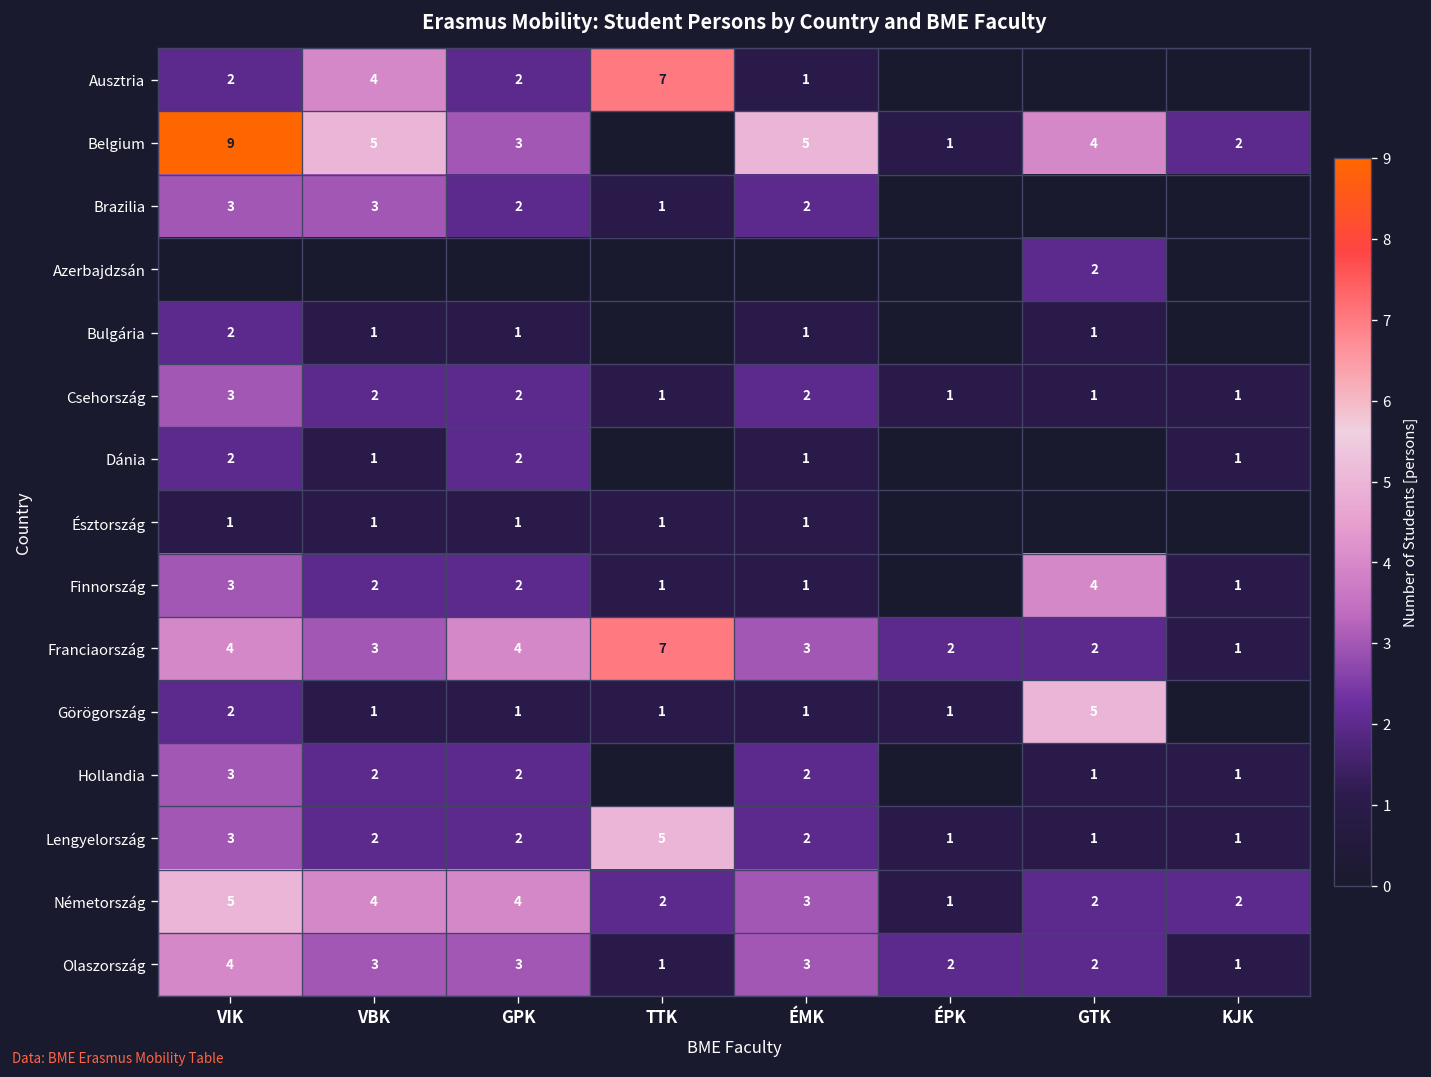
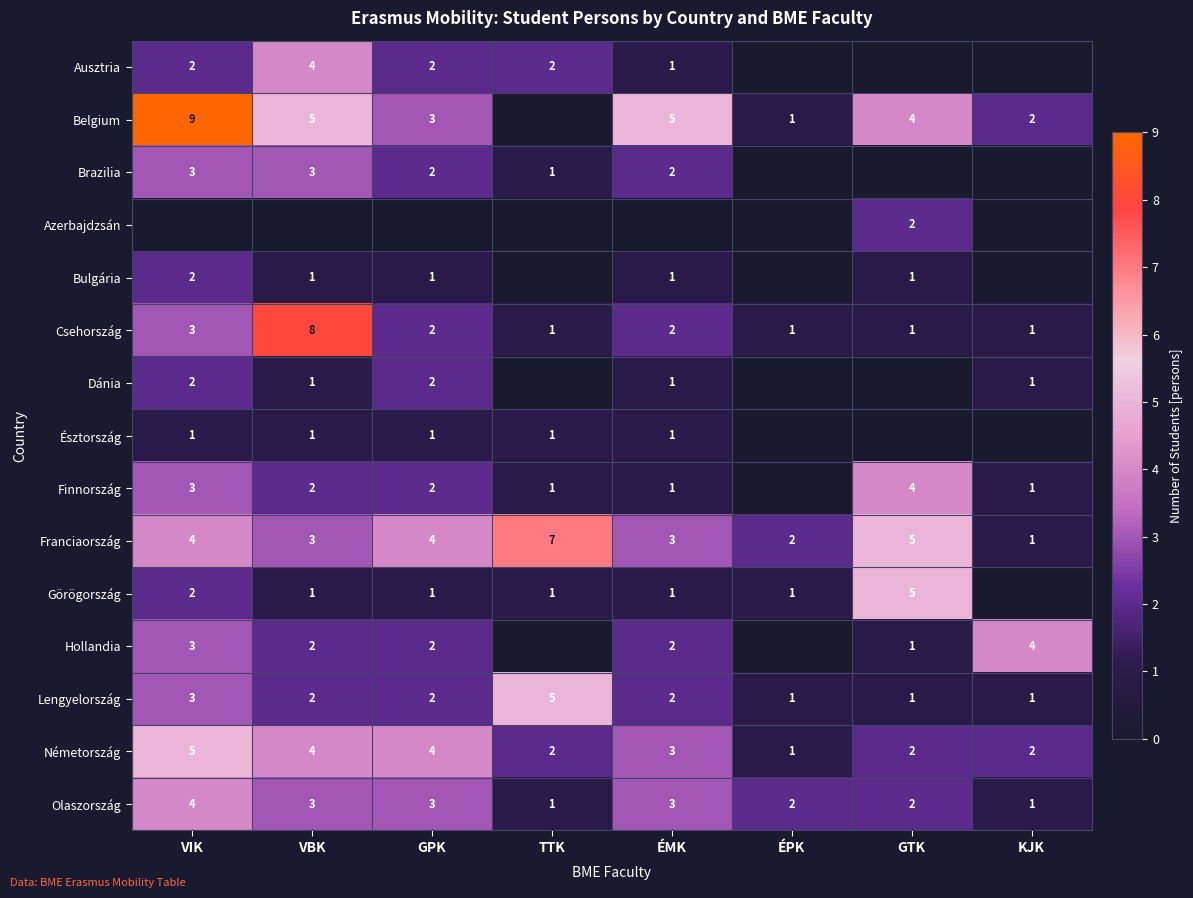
Ausztria, TTK: 7 -> 2
Csehország, VBK: 2 -> 8
Franciaország, GTK: 2 -> 5
Hollandia, KJK: 1 -> 4
